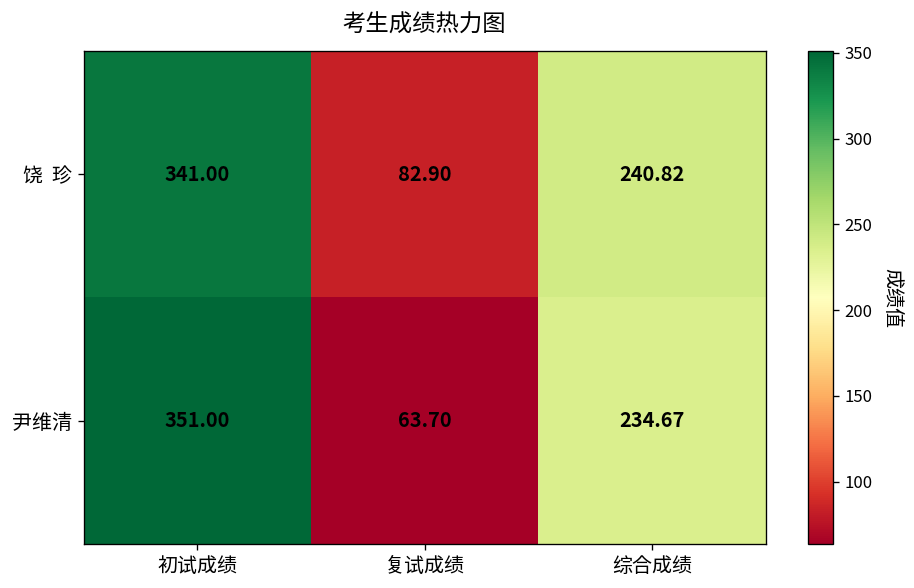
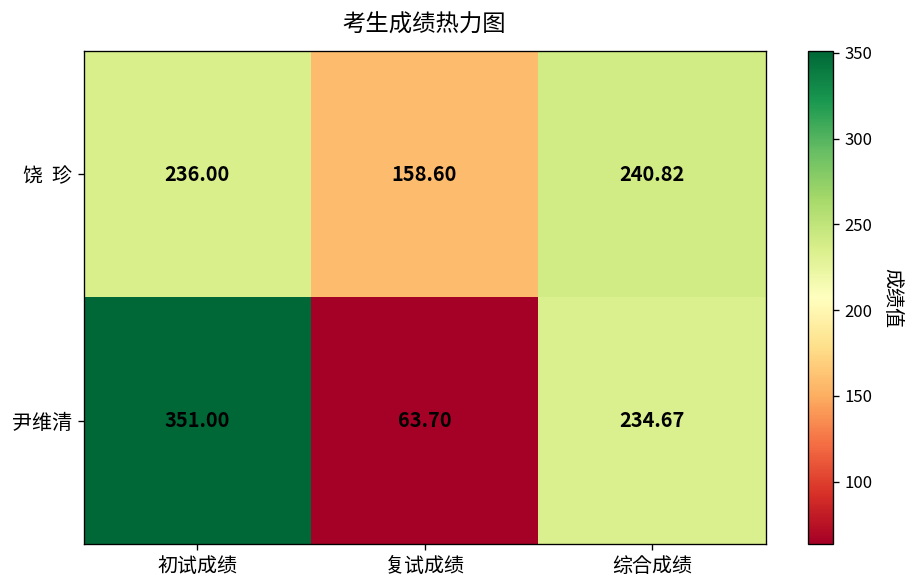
饶 珍, 初试成绩: 341.00 -> 236.00
饶 珍, 复试成绩: 82.90 -> 158.60
